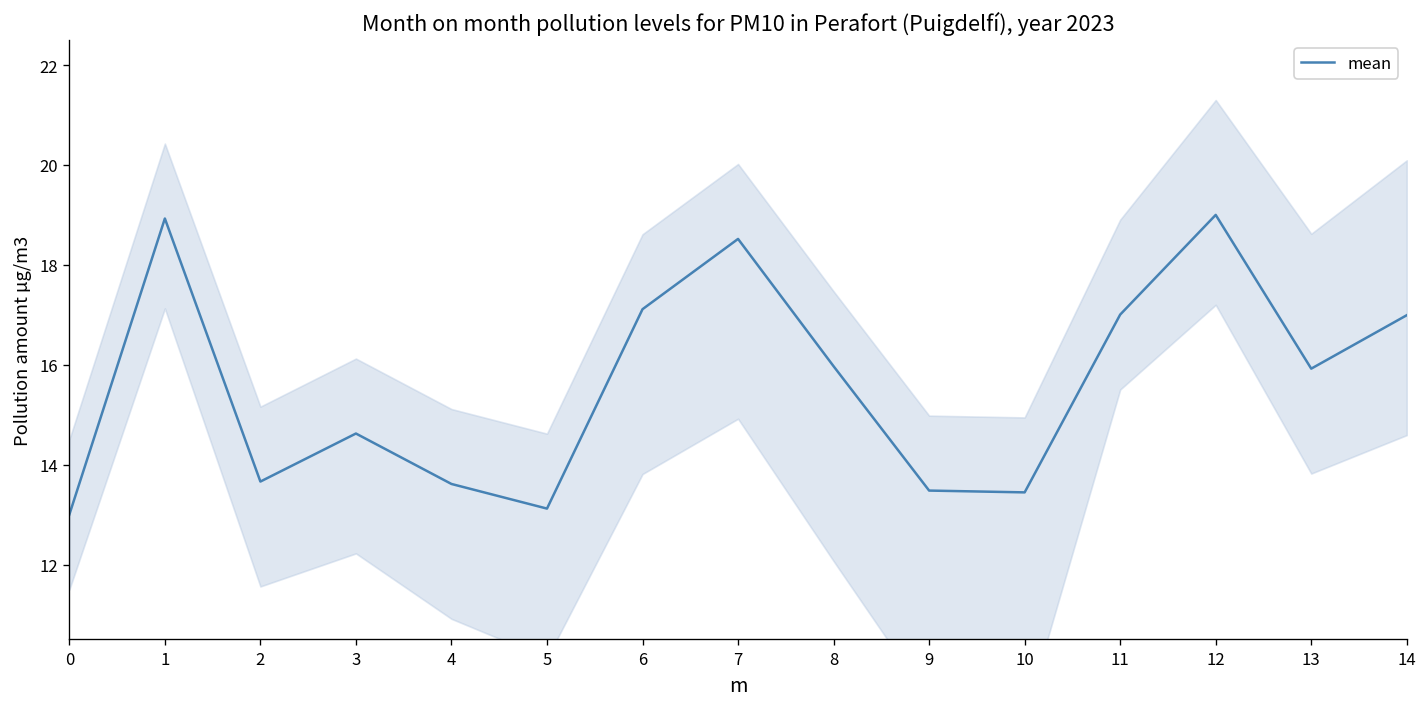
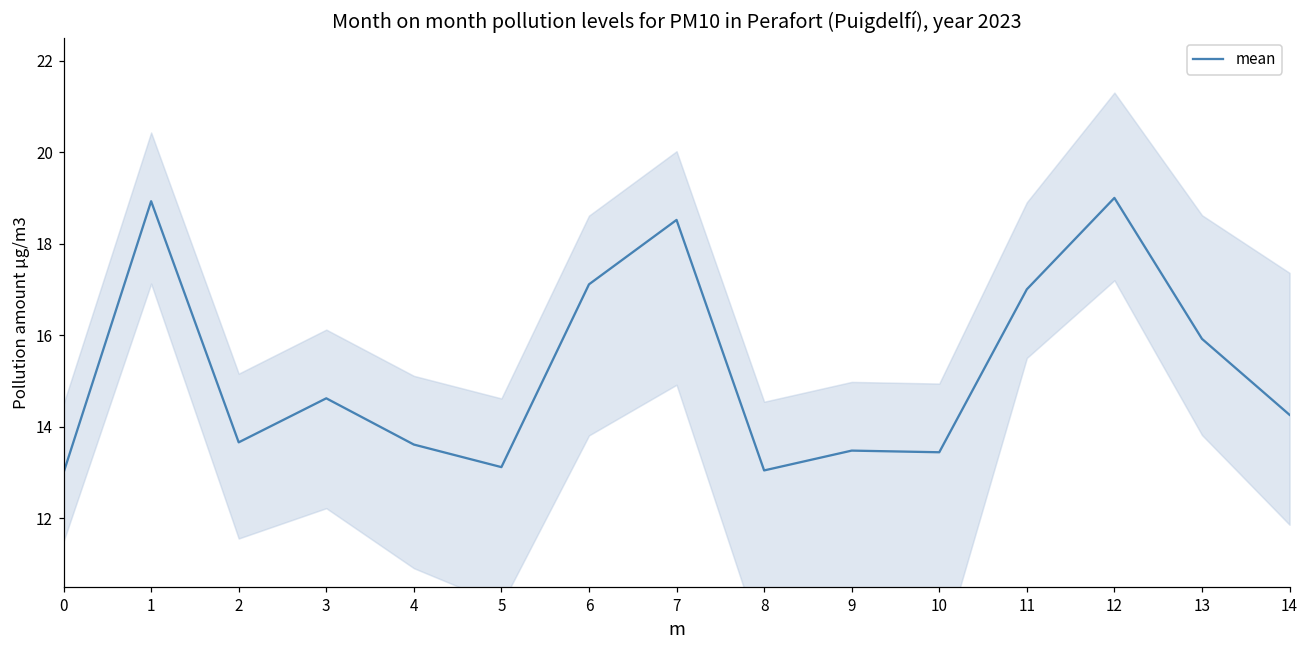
mean, 8: 16.0 -> 13.0
mean, 14: 17.0 -> 14.3
